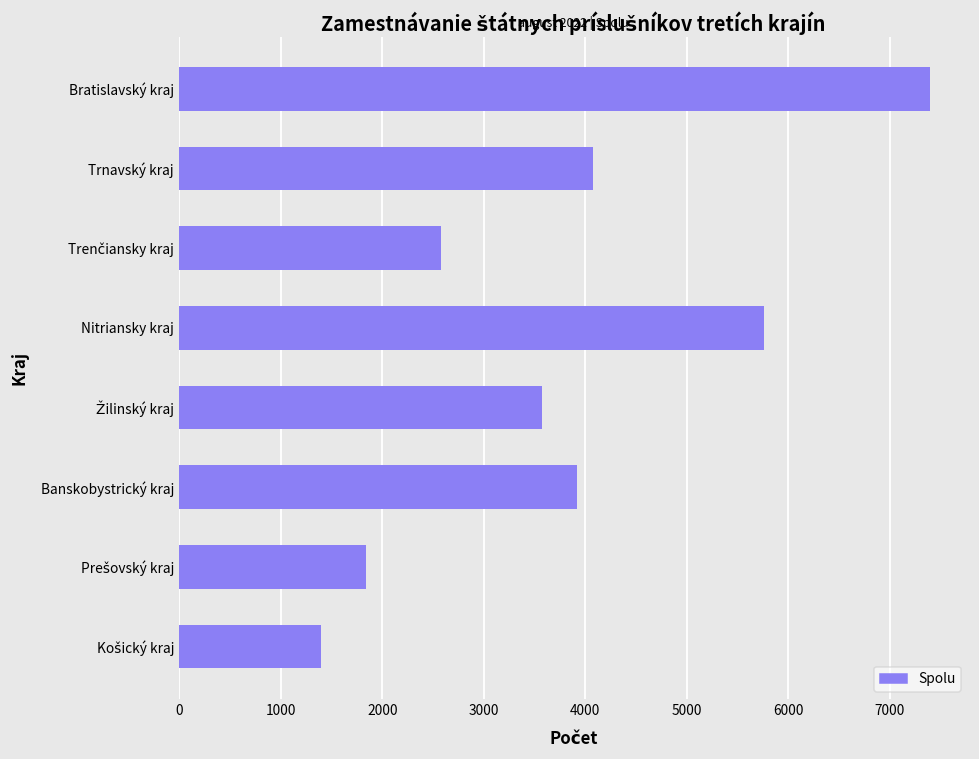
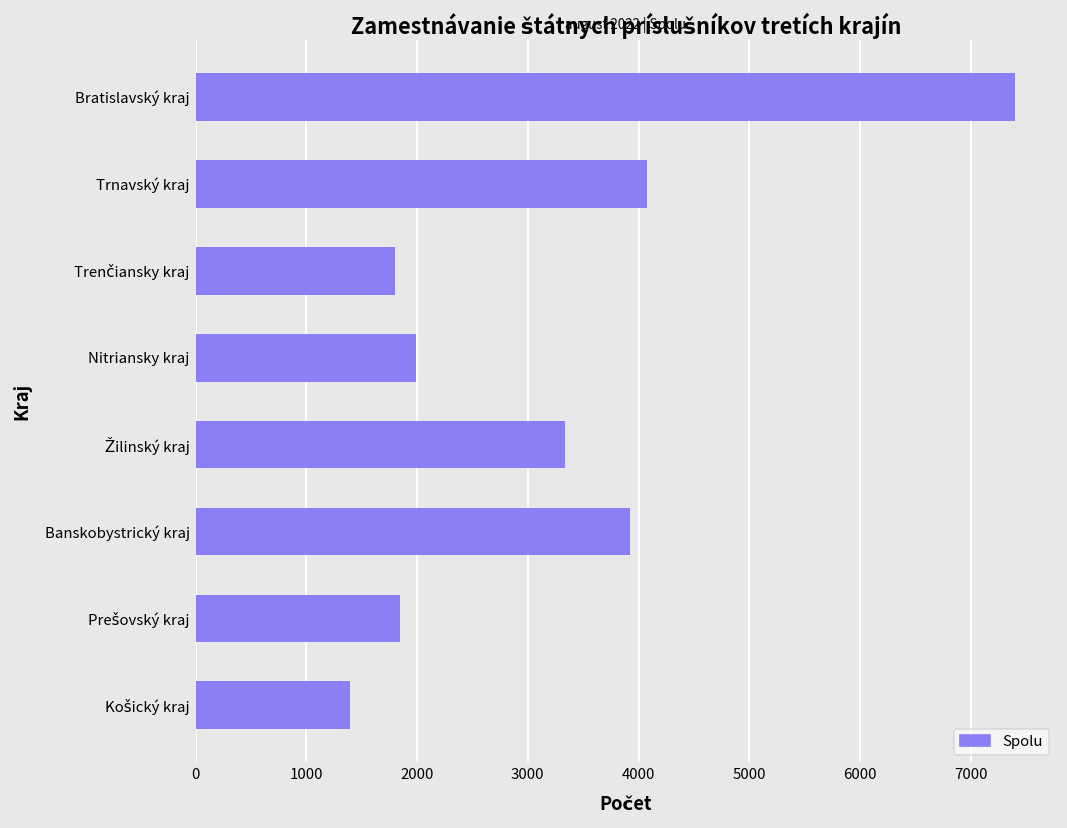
Trenčiansky kraj: 2600 -> 1800
Nitriansky kraj: 5800 -> 2000
Žilinský kraj: 3600 -> 3300
